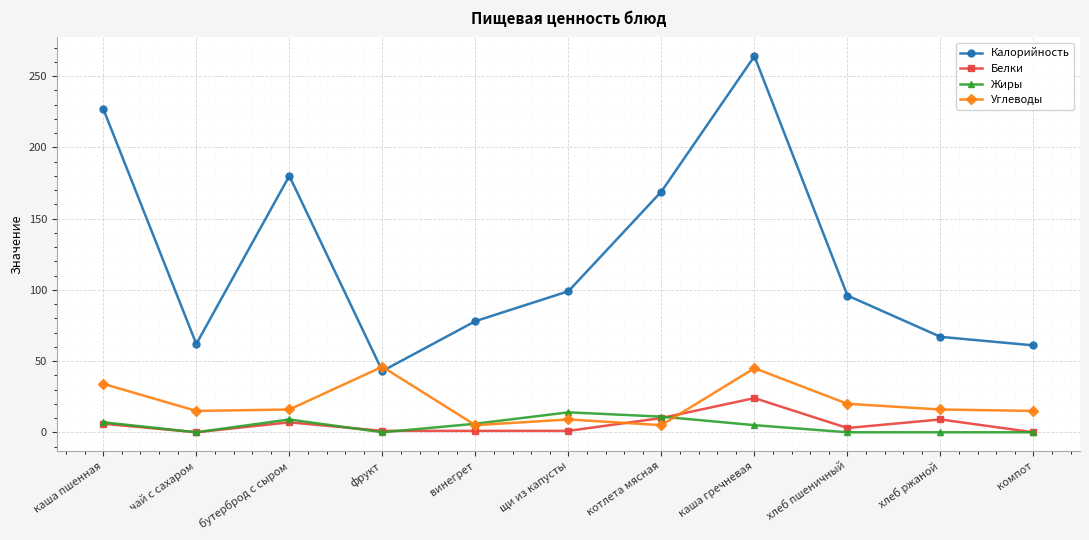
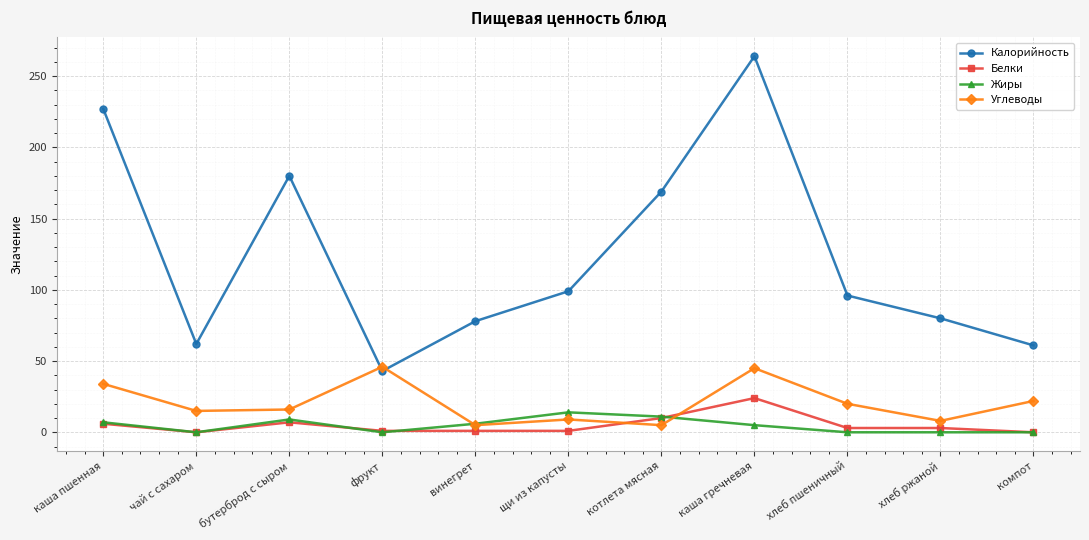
Калорийность, хлеб ржаной: 67 -> 80
Белки, хлеб ржаной: 9 -> 3
Углеводы, хлеб ржаной: 16 -> 8
Углеводы, компот: 15 -> 22
